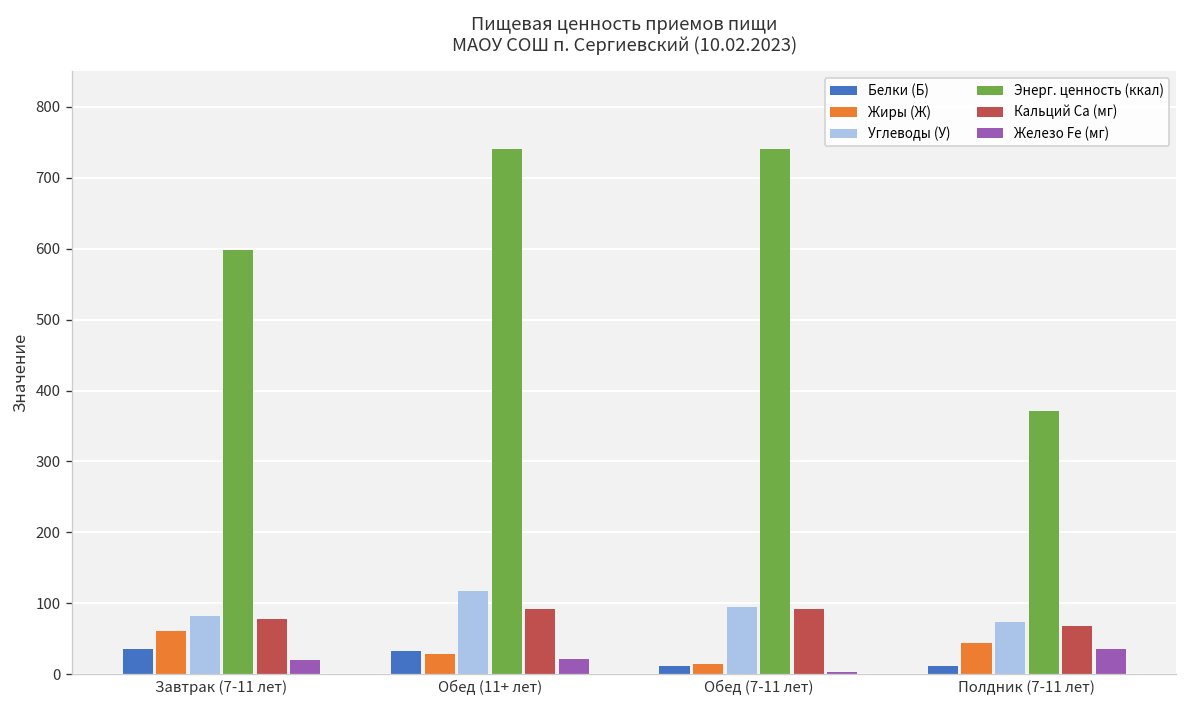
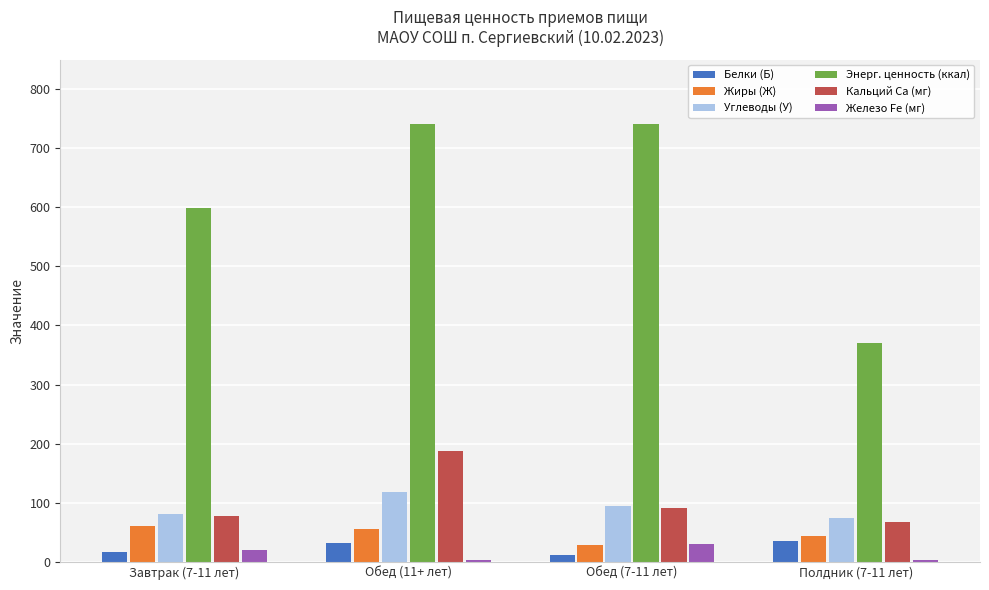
Белки (Б), Завтрак (7-11 лет): 40 -> 20
Жиры (Ж), Обед (11+ лет): 30 -> 60
Кальций Ca (мг), Обед (11+ лет): 90 -> 190
Железо Fe (мг), Обед (11+ лет): 20 -> 0
Жиры (Ж), Обед (7-11 лет): 10 -> 30
Железо Fe (мг), Обед (7-11 лет): 0 -> 30
Белки (Б), Полдник (7-11 лет): 10 -> 40
Железо Fe (мг), Полдник (7-11 лет): 40 -> 0
